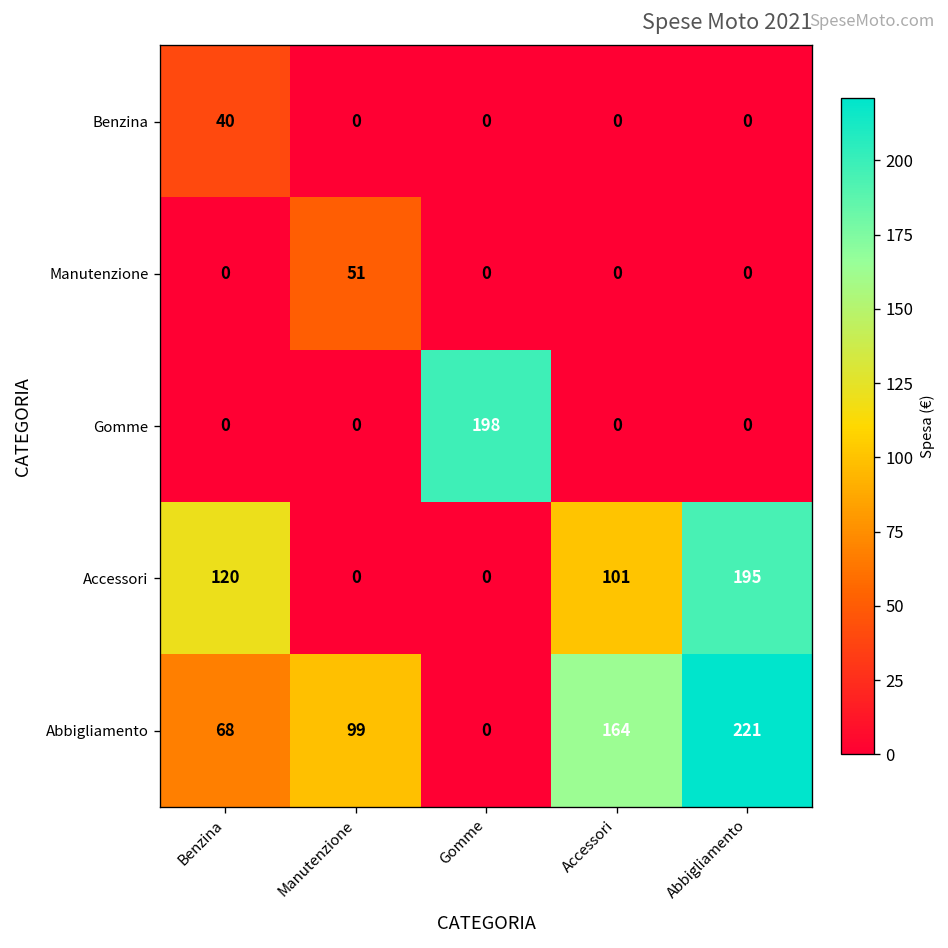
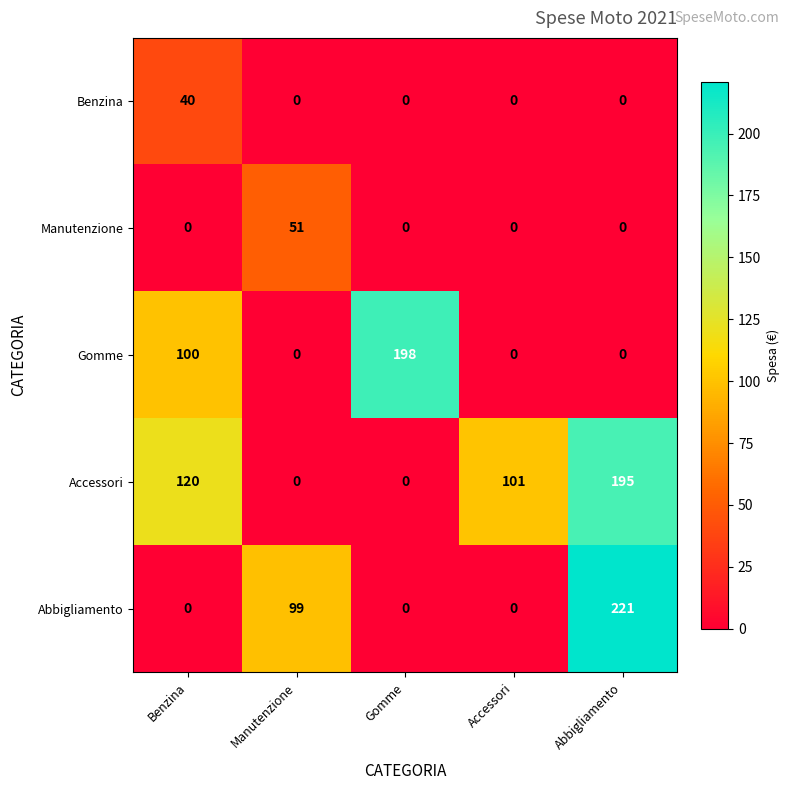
Gomme, Benzina: 0 -> 100
Abbigliamento, Benzina: 68 -> 0
Abbigliamento, Accessori: 164 -> 0
